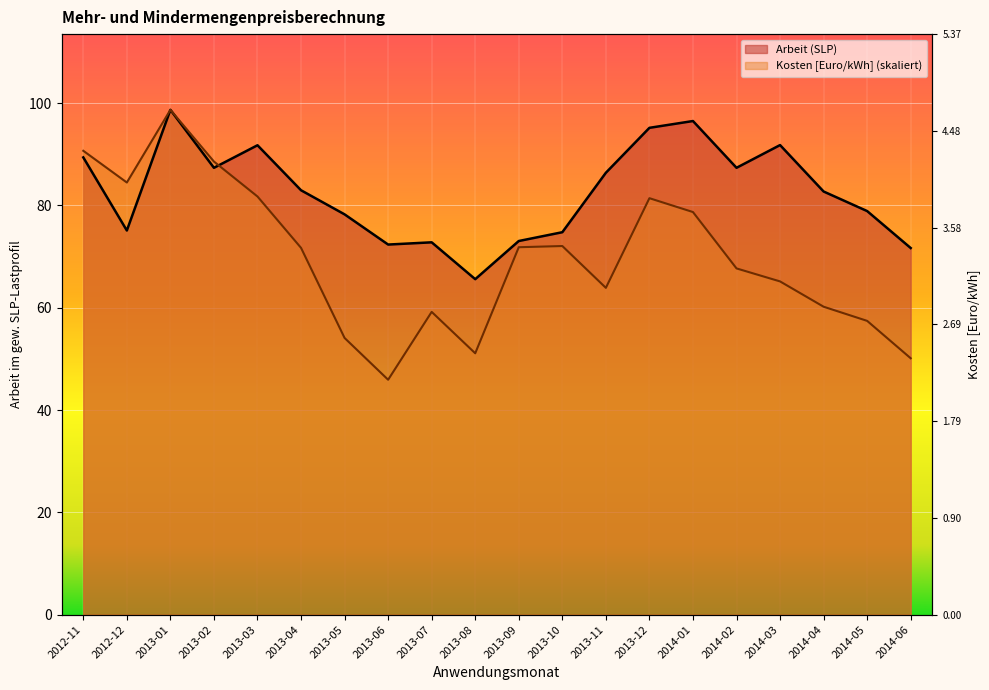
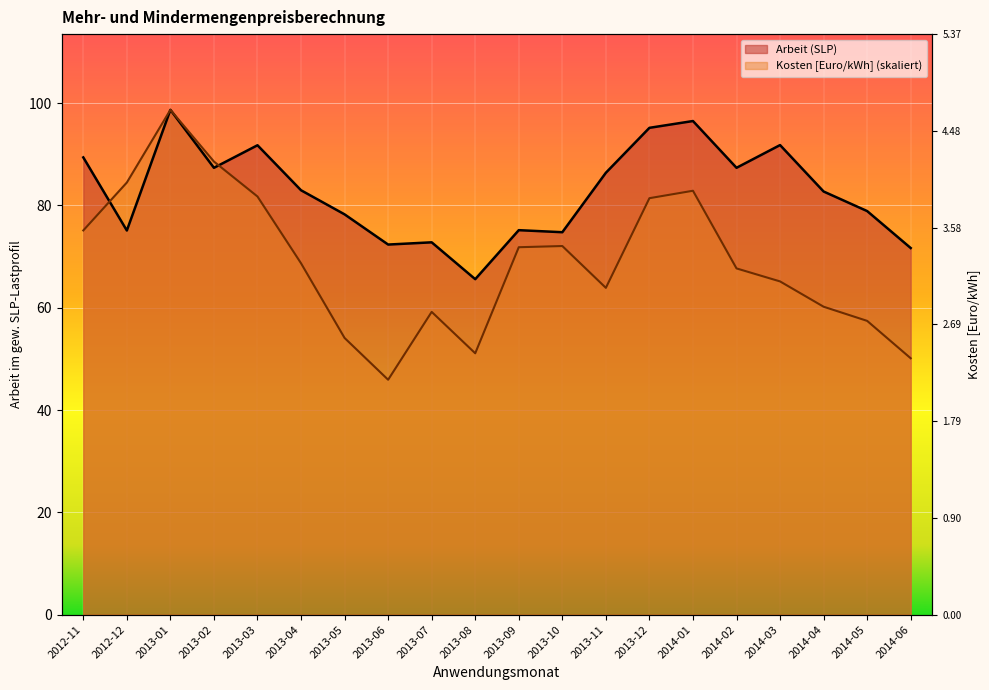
Kosten [Euro/kWh] (skaliert), 2012-11: 91 -> 75
Kosten [Euro/kWh] (skaliert), 2013-04: 72 -> 69
Arbeit (SLP), 2013-09: 73 -> 75
Kosten [Euro/kWh] (skaliert), 2014-01: 79 -> 83
